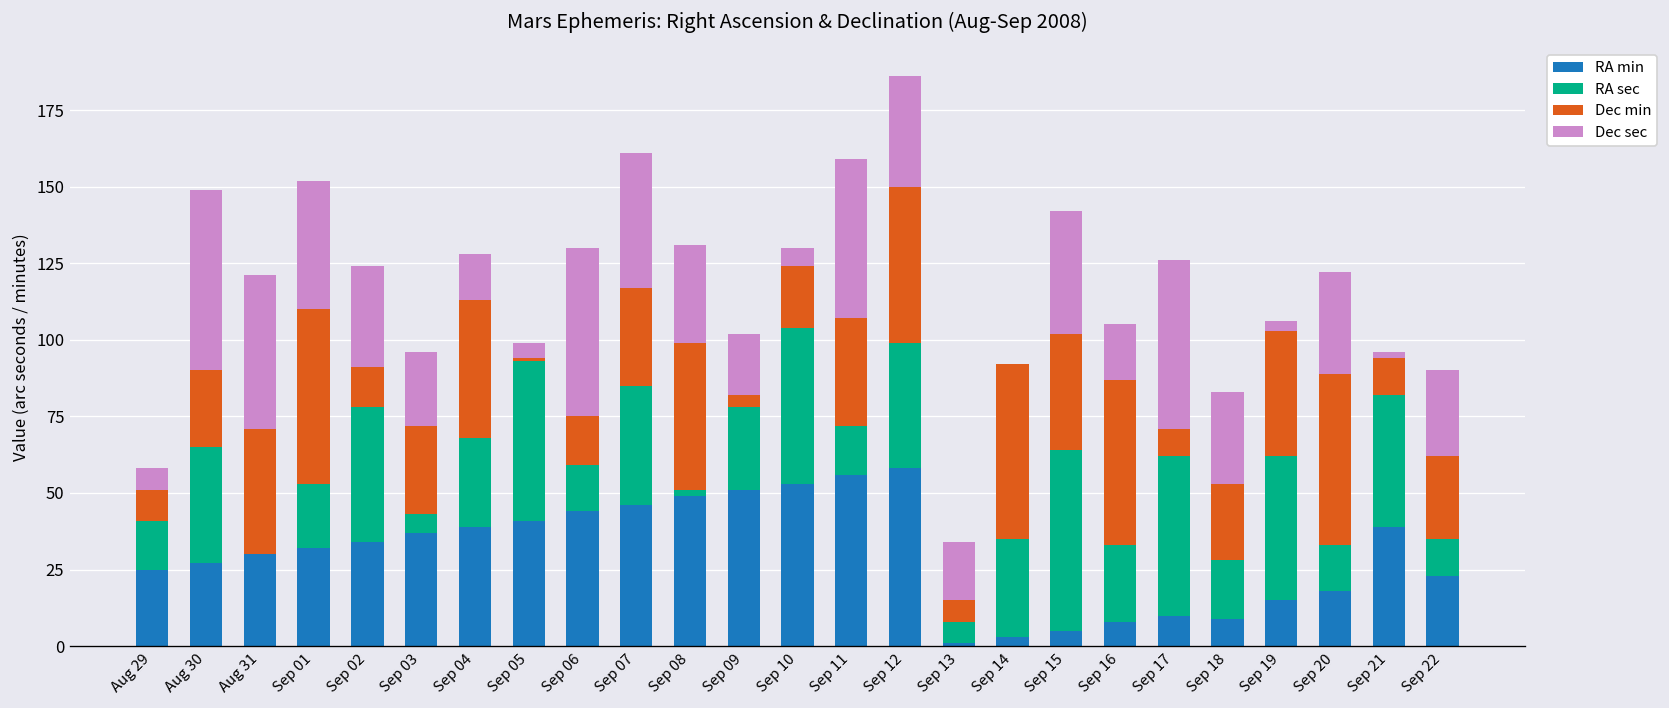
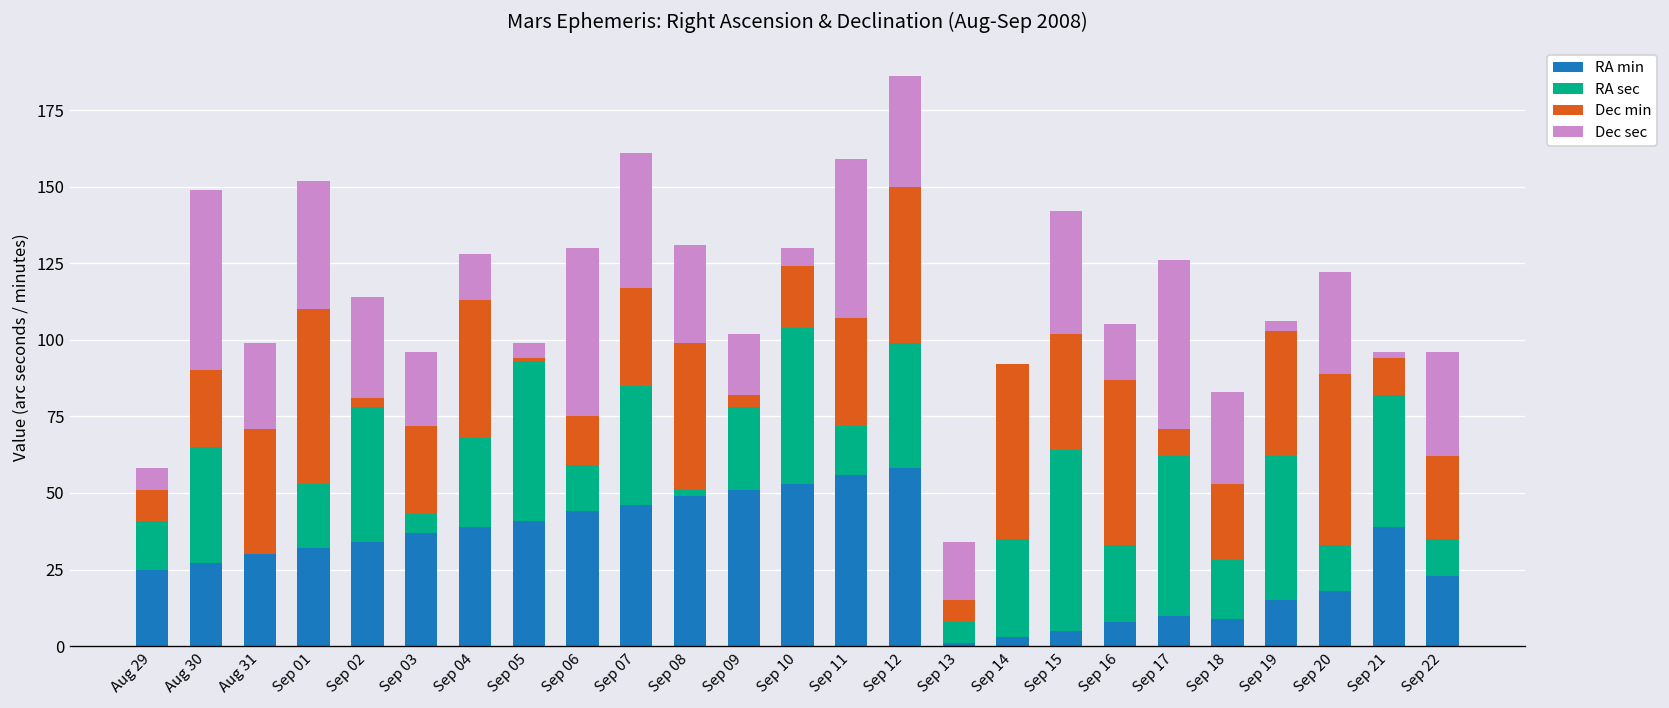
Dec sec, Aug 31: 50 -> 28
Dec min, Sep 02: 13 -> 3
Dec sec, Sep 22: 28 -> 34
